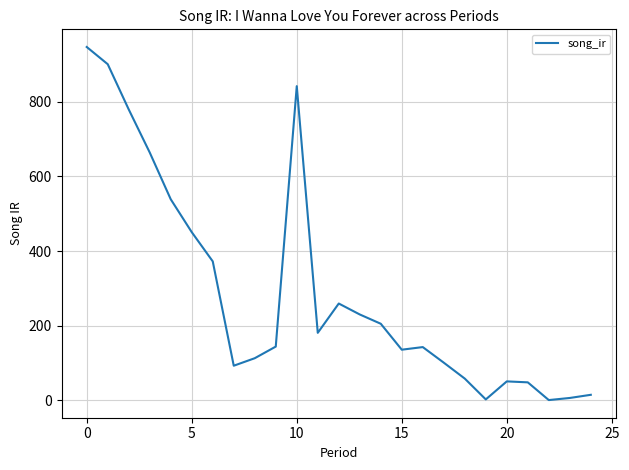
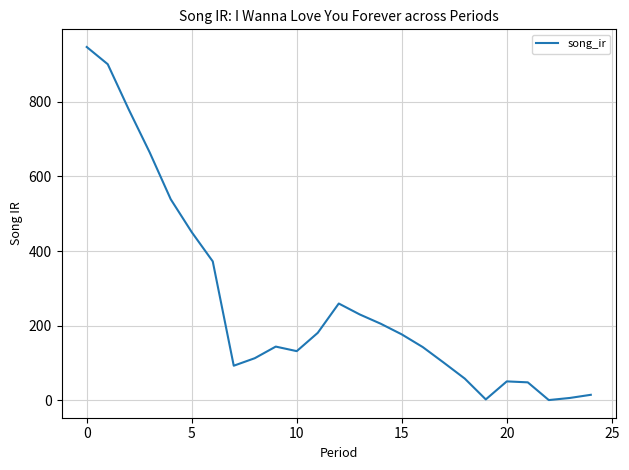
10: 840 -> 130
15: 140 -> 180
